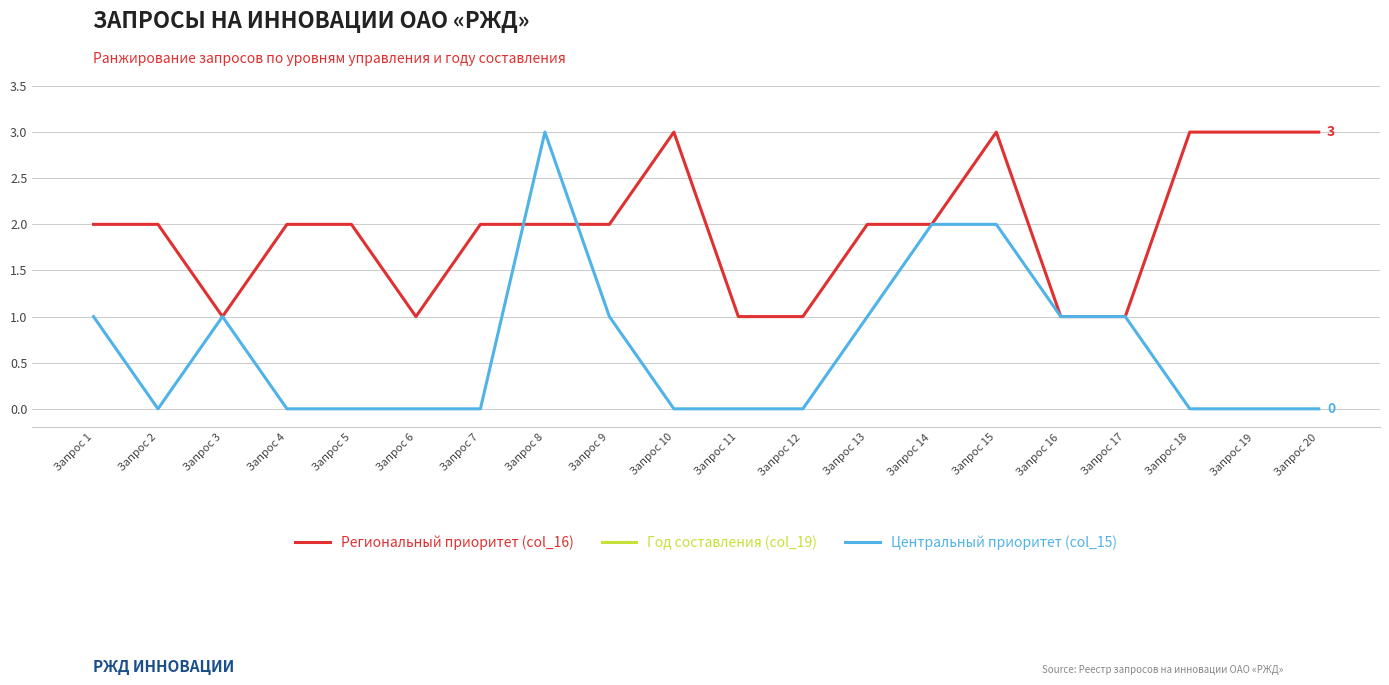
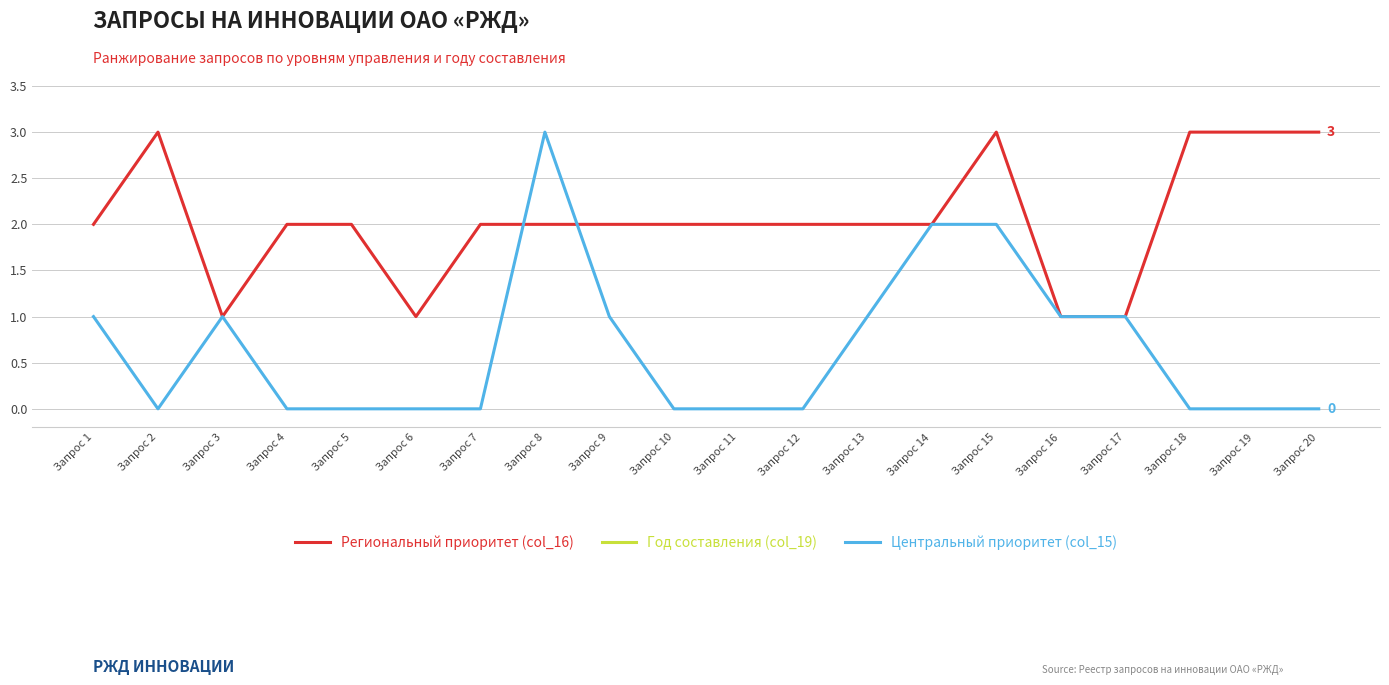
Региональный приоритет (col_16), Запрос 2: 2 -> 3
Региональный приоритет (col_16), Запрос 10: 3 -> 2
Региональный приоритет (col_16), Запрос 11: 1 -> 2
Региональный приоритет (col_16), Запрос 12: 1 -> 2
